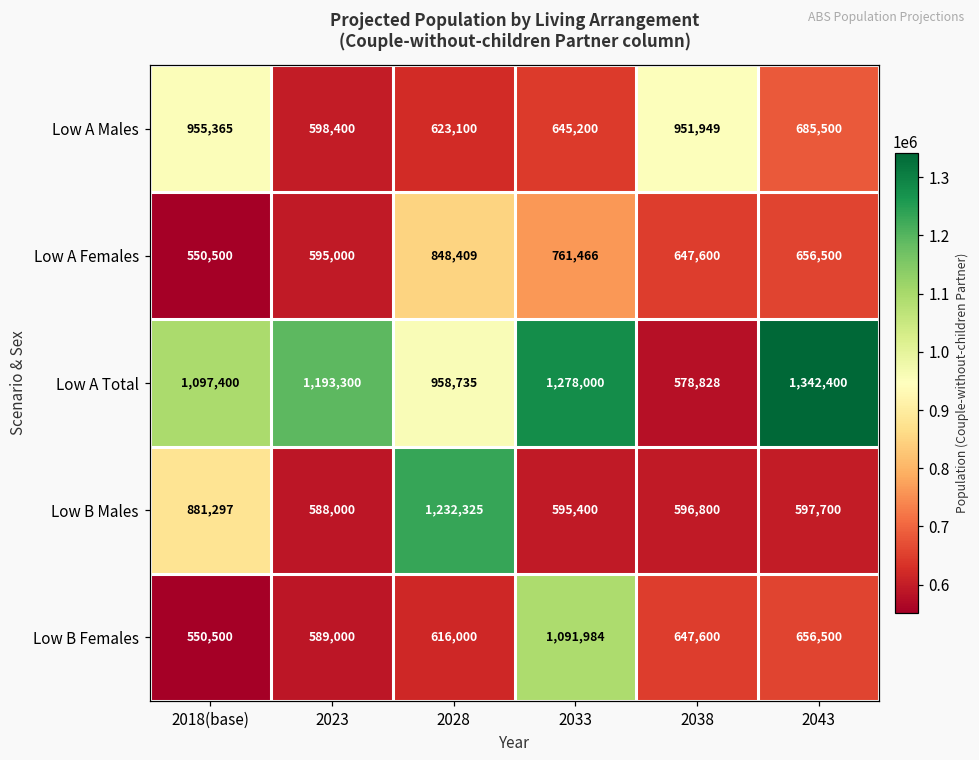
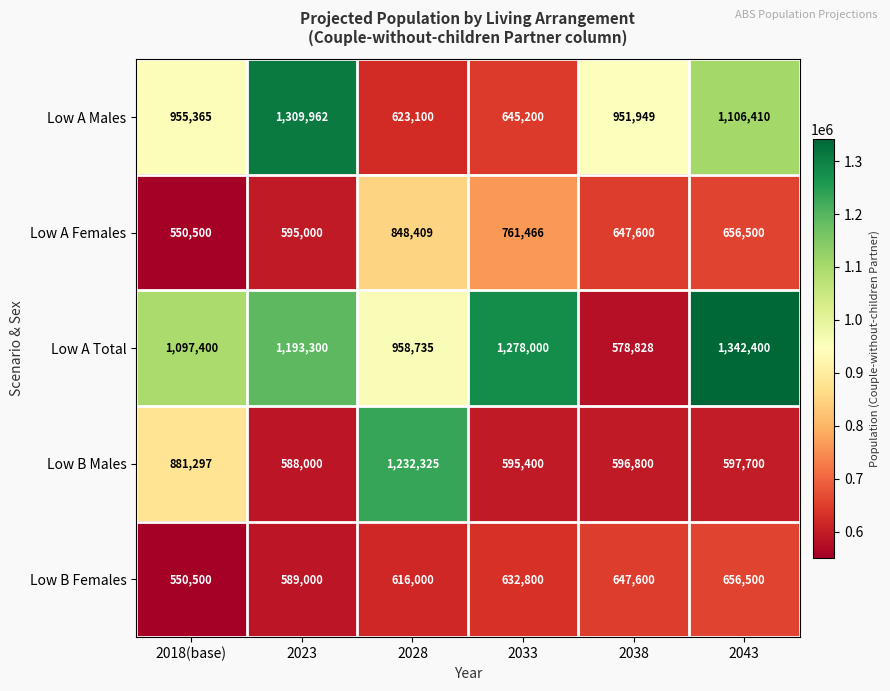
Low A Males, 2023: 598,400 -> 1,309,962
Low A Males, 2043: 685,500 -> 1,106,410
Low B Females, 2033: 1,091,984 -> 632,800
